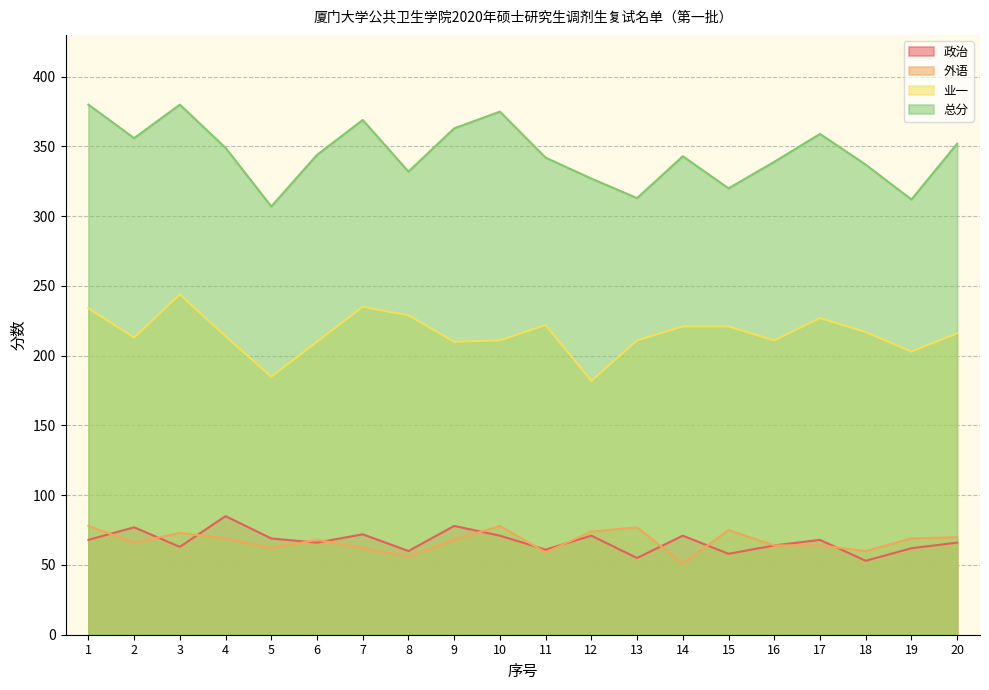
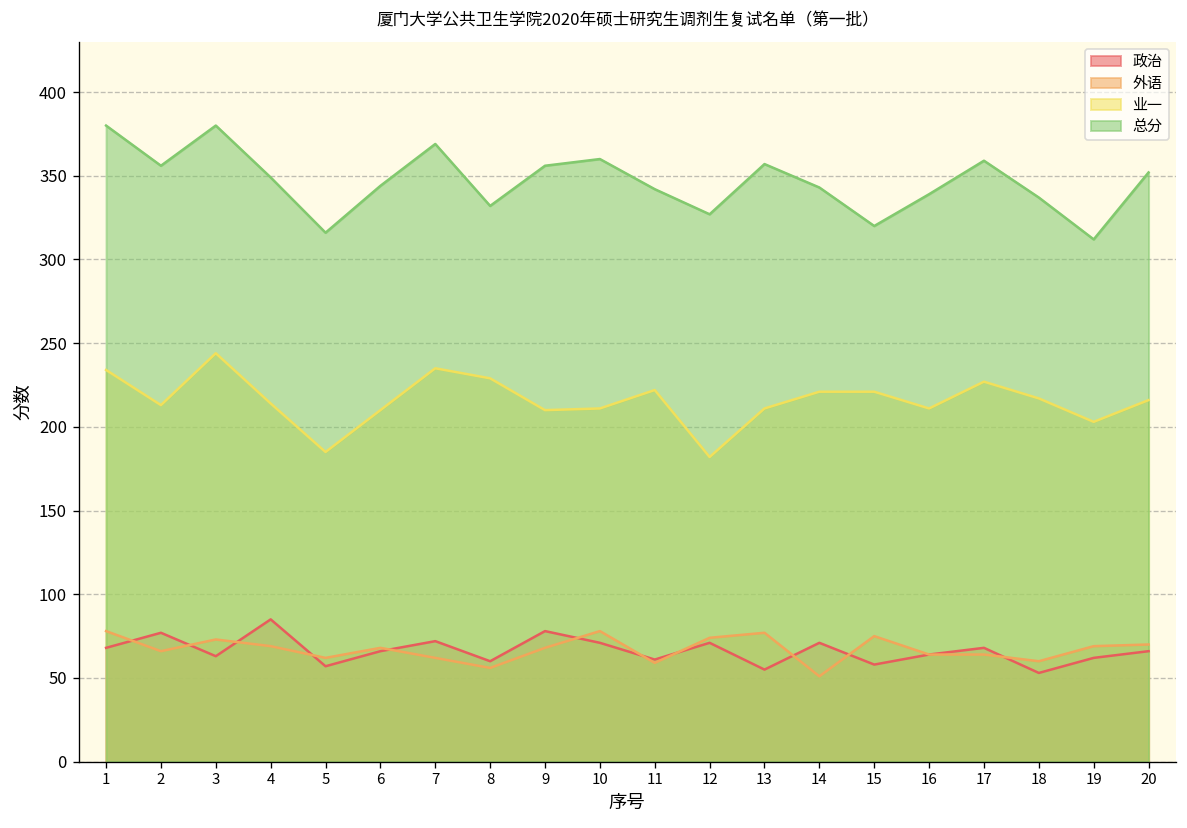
政治, 5: 69 -> 57
总分, 5: 307 -> 316
总分, 9: 363 -> 356
总分, 10: 375 -> 360
总分, 13: 313 -> 357
